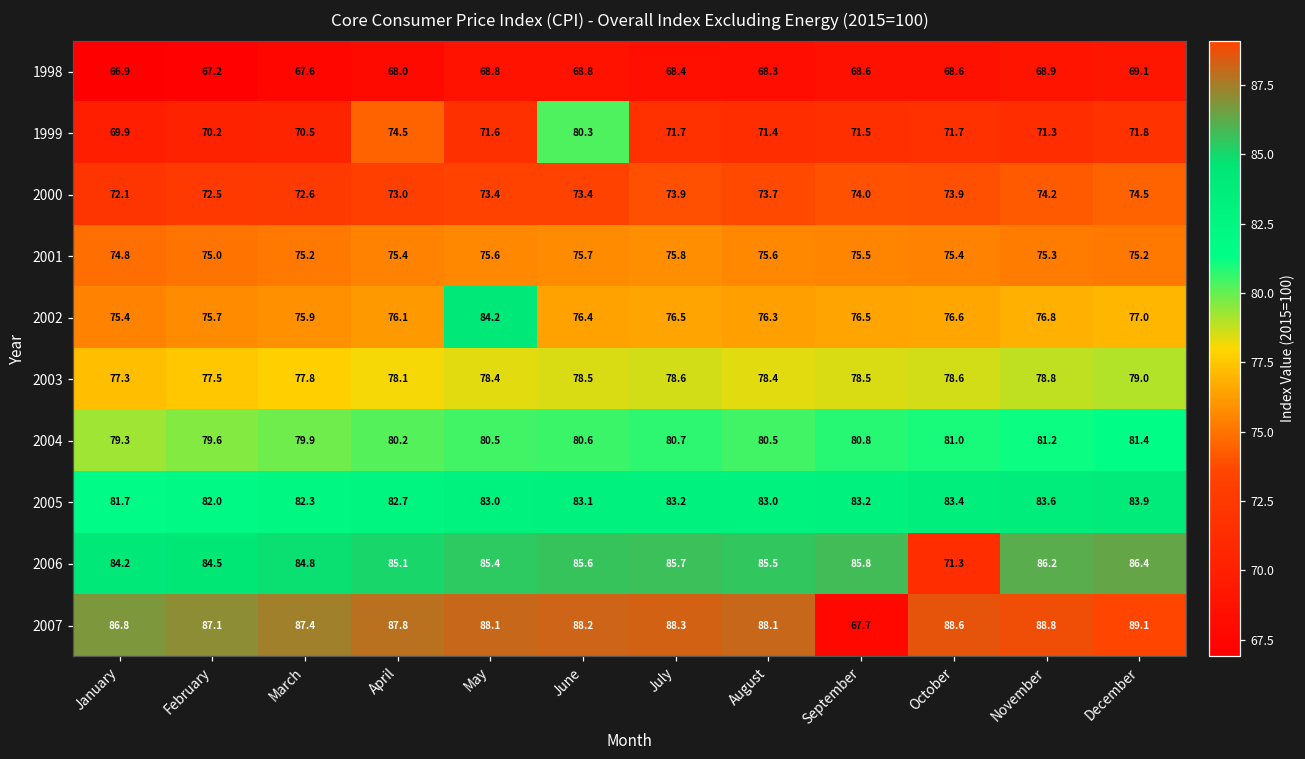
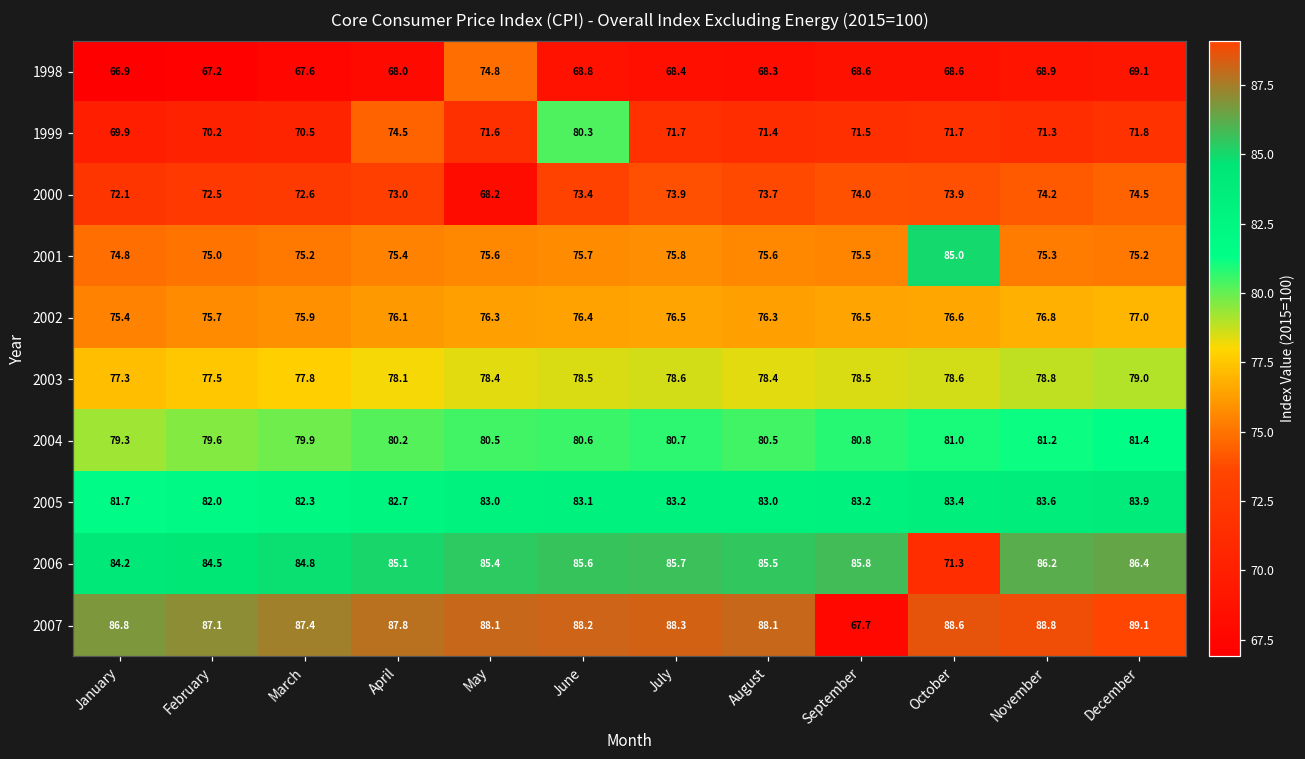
1998, May: 68.8 -> 74.8
2000, May: 73.4 -> 68.2
2001, October: 75.4 -> 85.0
2002, May: 84.2 -> 76.3
